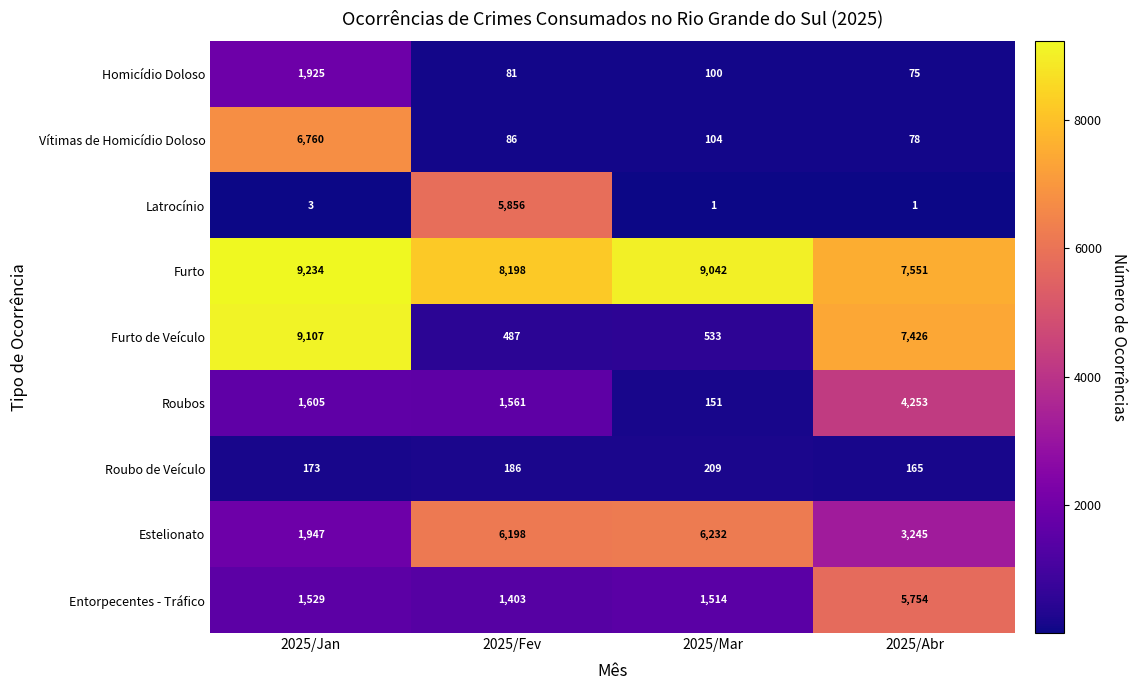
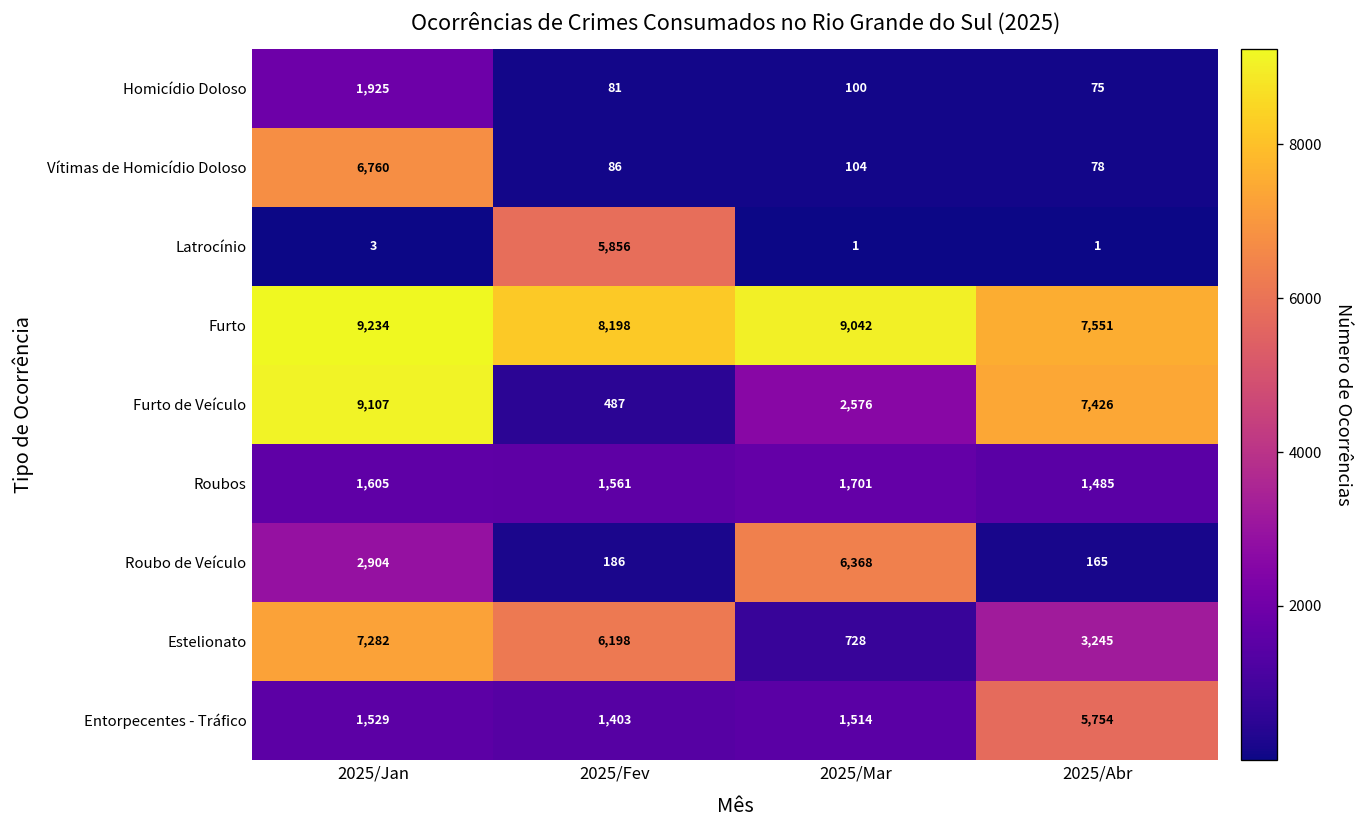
Furto de Veículo, 2025/Mar: 533 -> 2,576
Roubos, 2025/Mar: 151 -> 1,701
Roubos, 2025/Abr: 4,253 -> 1,485
Roubo de Veículo, 2025/Jan: 173 -> 2,904
Roubo de Veículo, 2025/Mar: 209 -> 6,368
Estelionato, 2025/Jan: 1,947 -> 7,282
Estelionato, 2025/Mar: 6,232 -> 728
